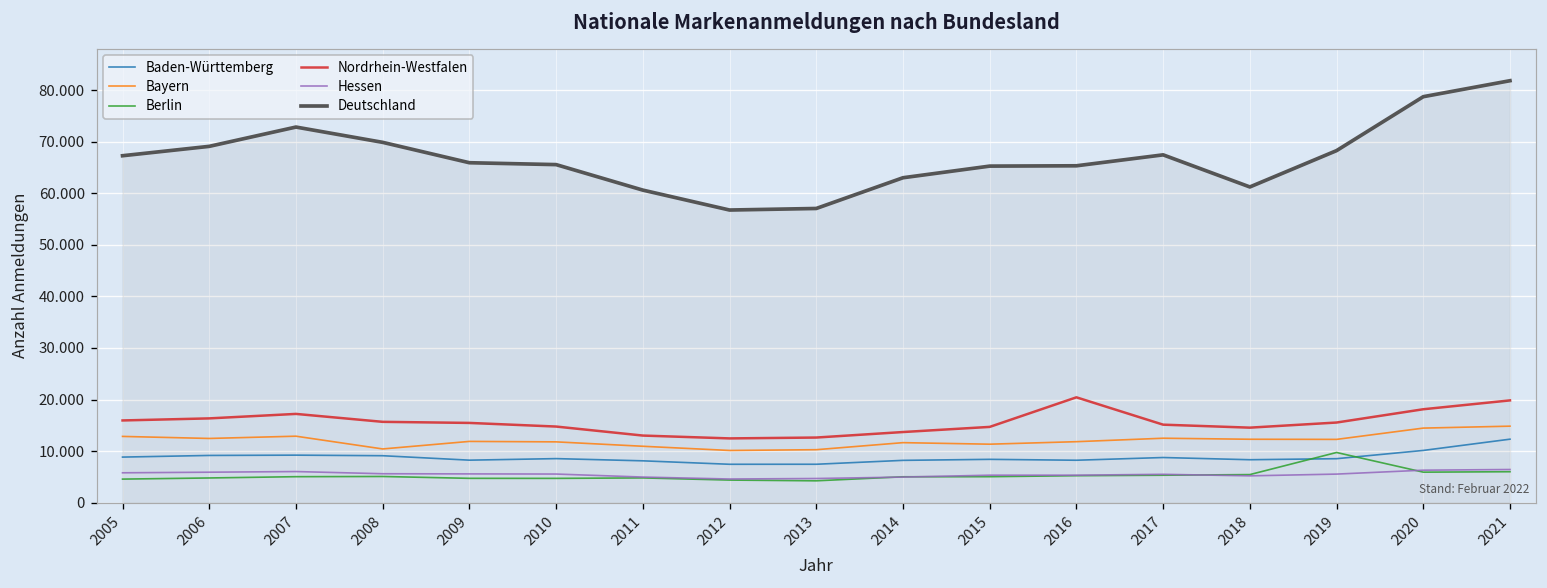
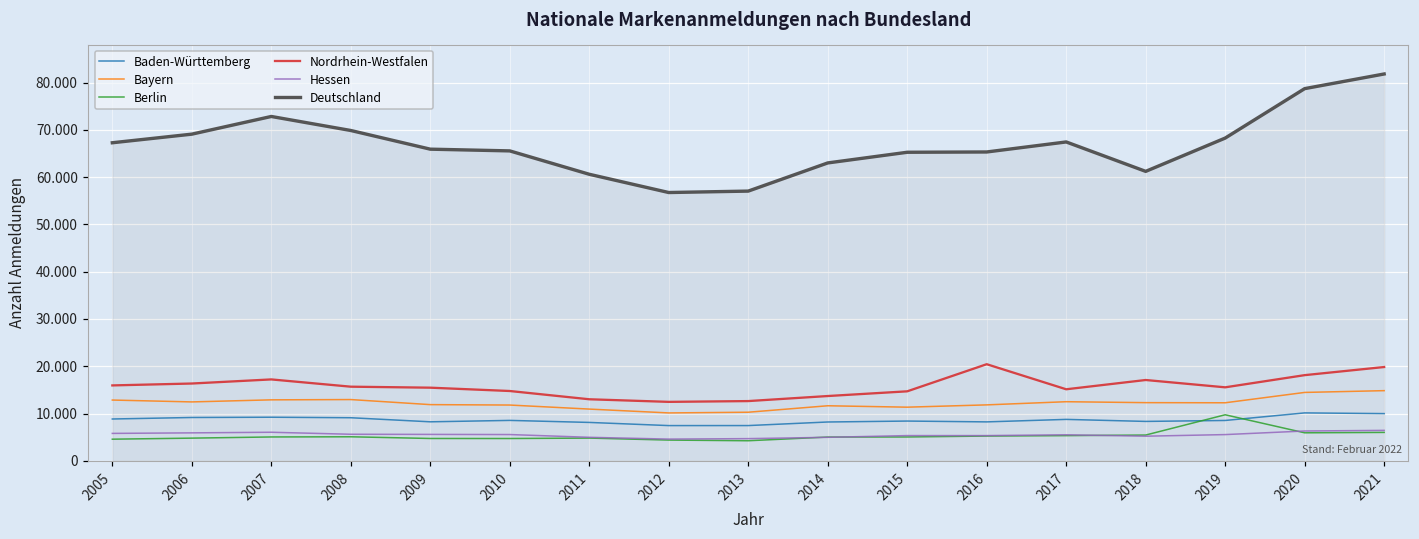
Bayern, 2008: 10 -> 13
Nordrhein-Westfalen, 2018: 15 -> 17
Baden-Württemberg, 2021: 12 -> 10
